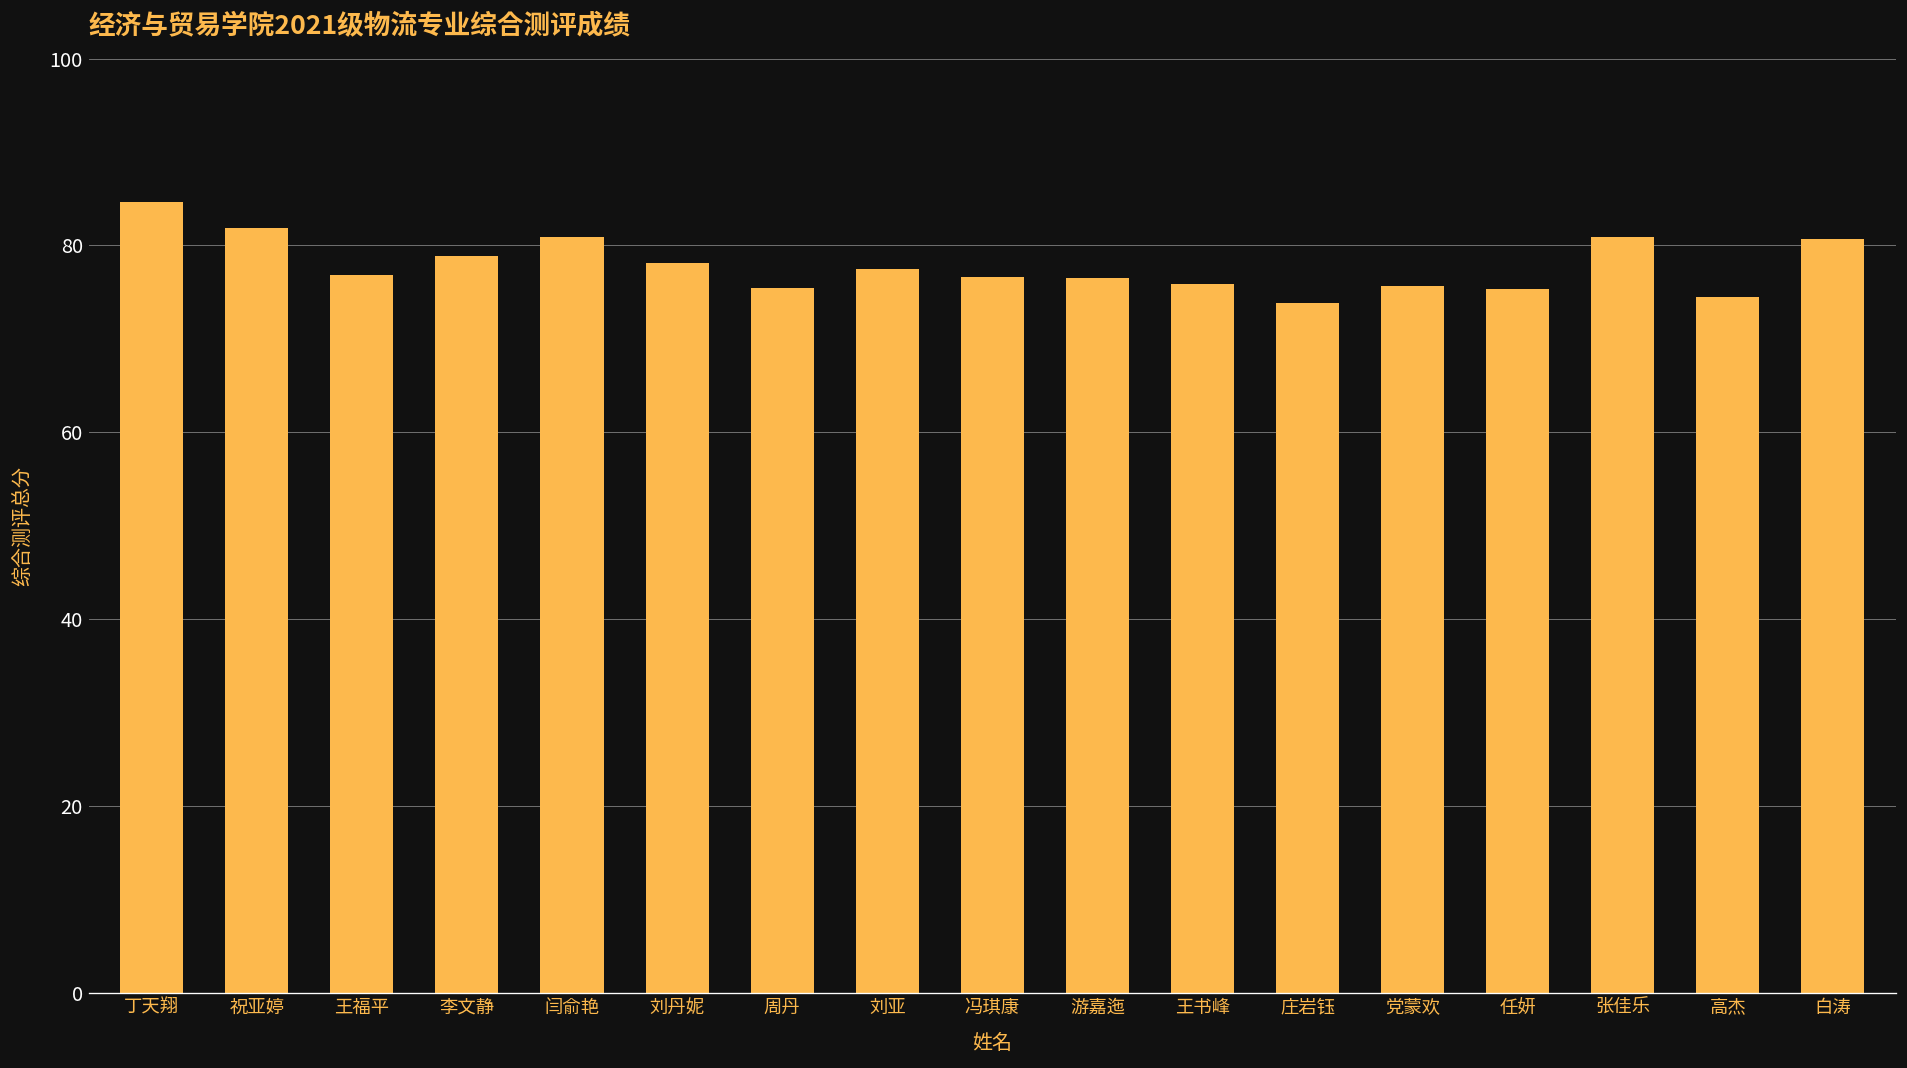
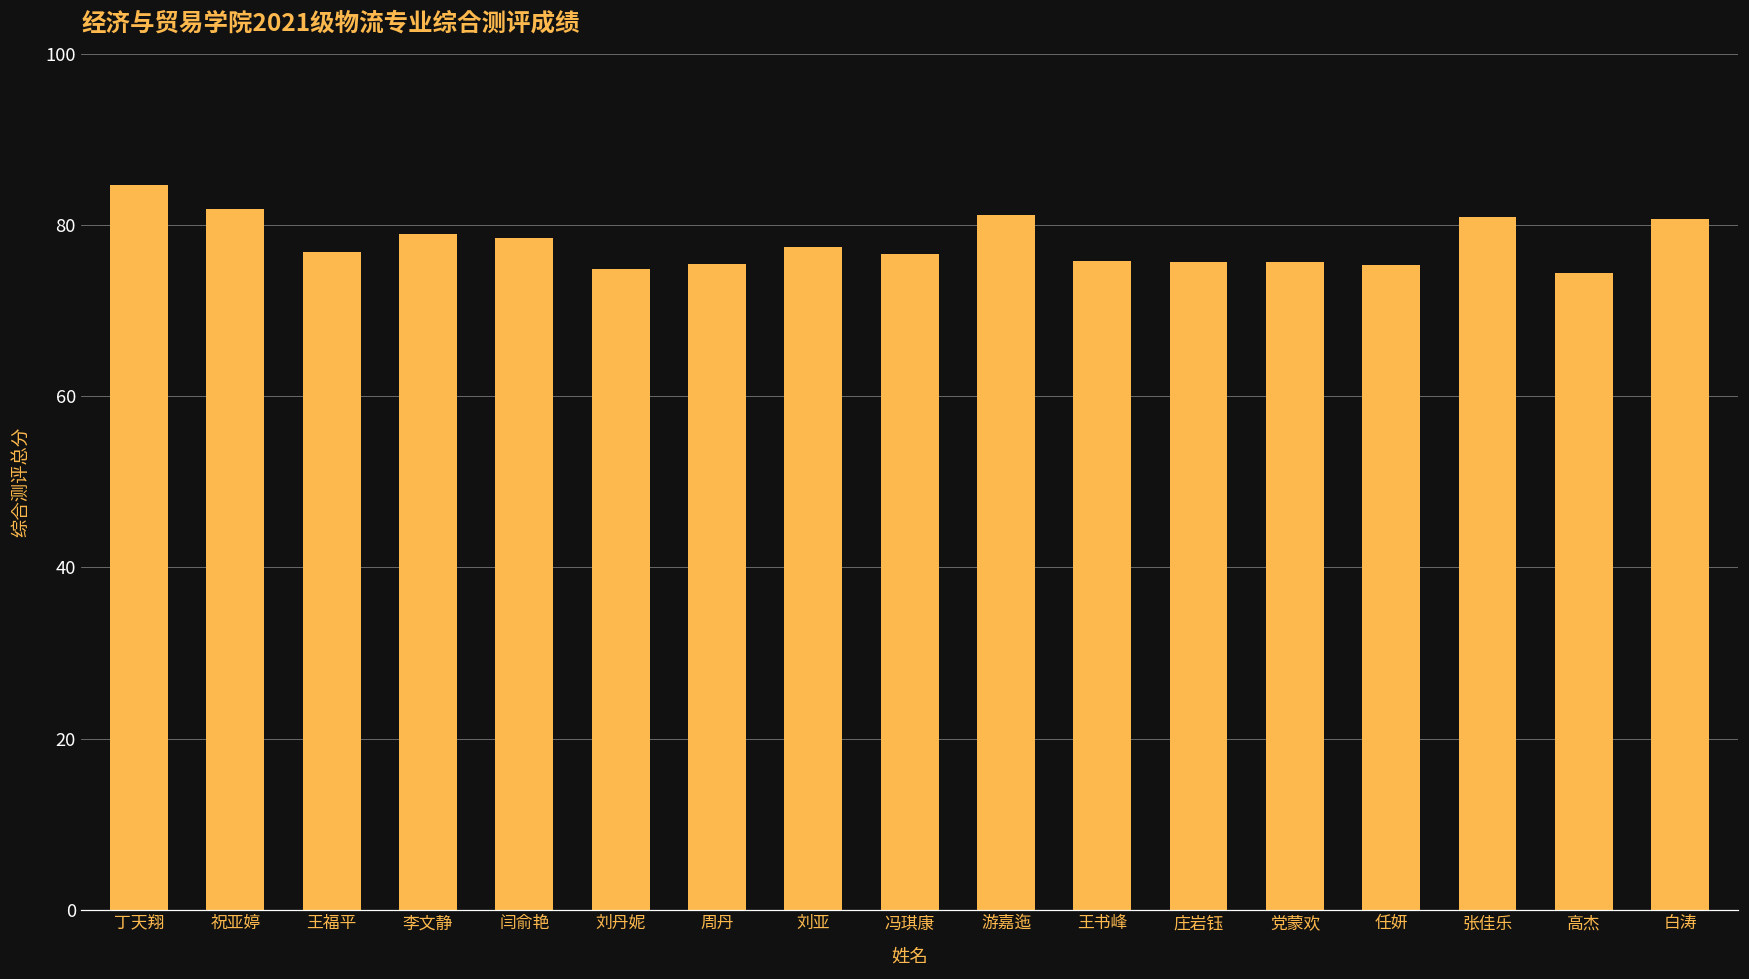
闫俞艳: 81 -> 79
刘丹妮: 78 -> 75
游嘉迤: 77 -> 81
庄岩钰: 74 -> 76
